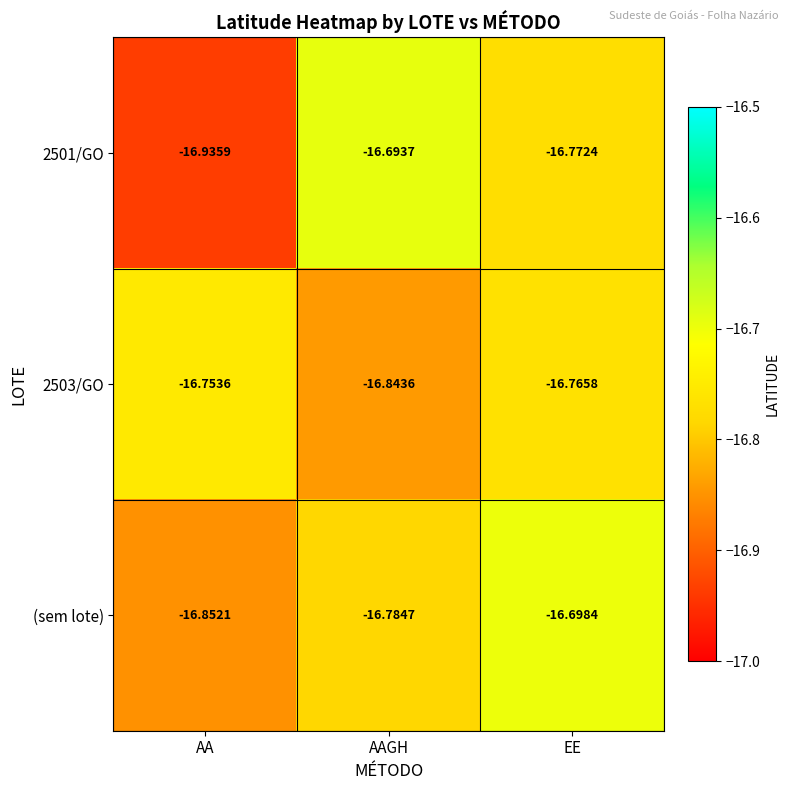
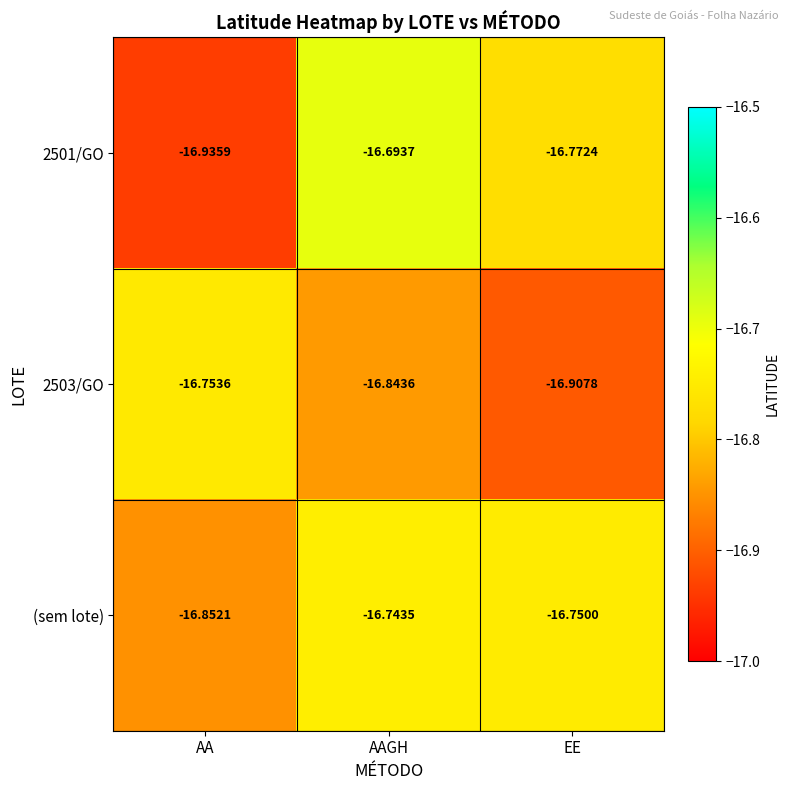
2503/GO, EE: -16.7658 -> -16.9078
(sem lote), AAGH: -16.7847 -> -16.7435
(sem lote), EE: -16.6984 -> -16.7500
